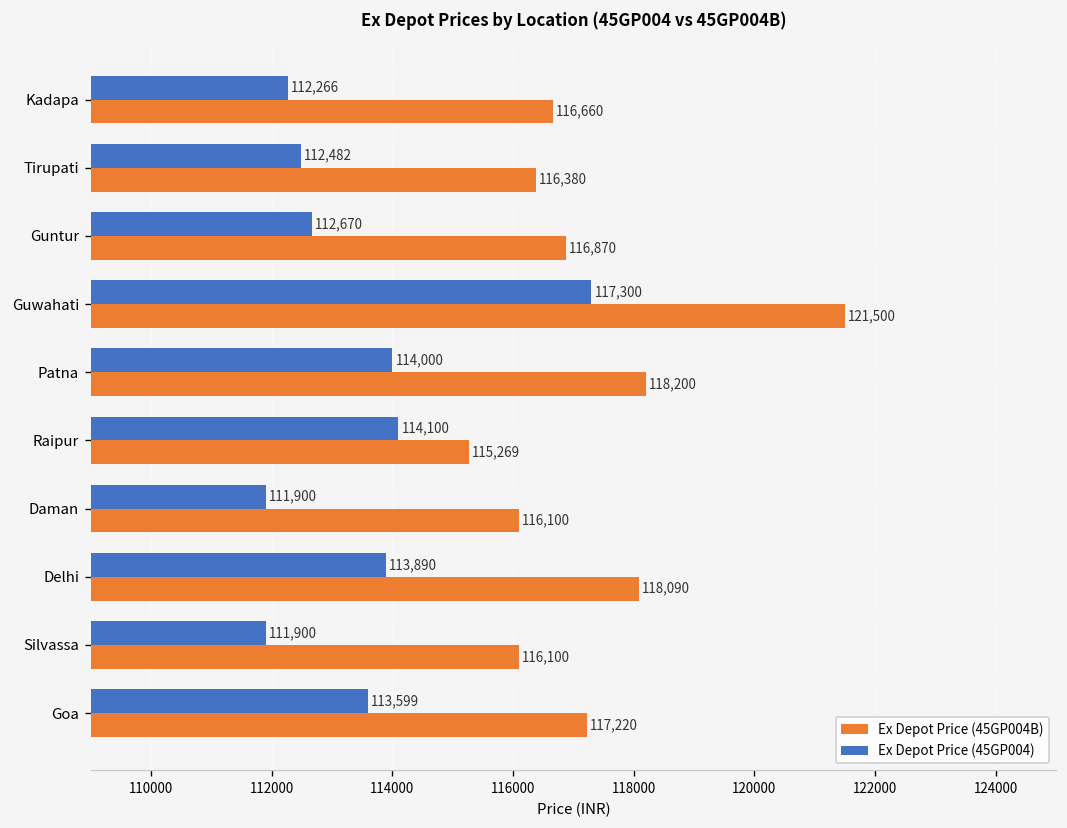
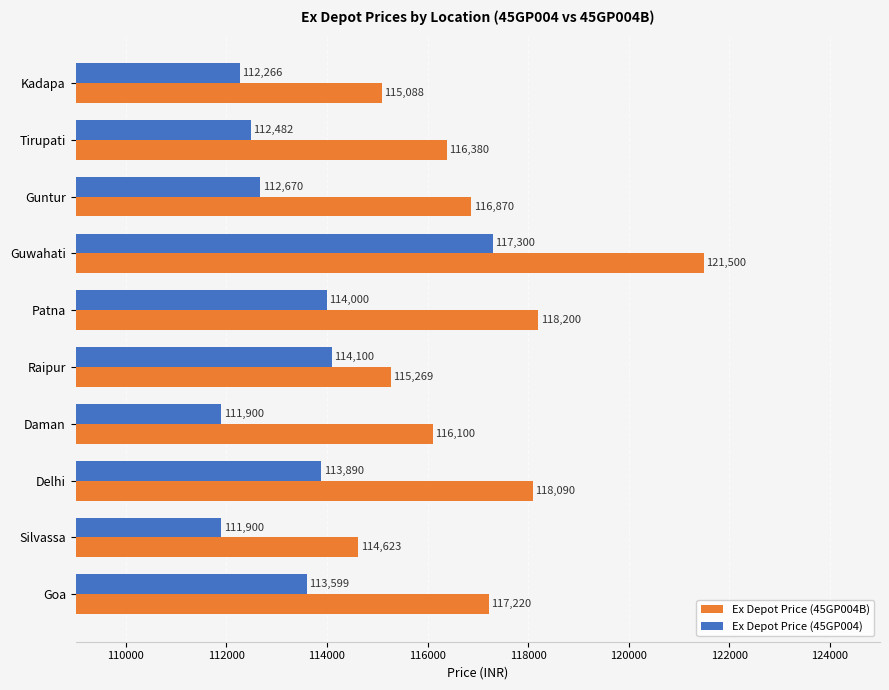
Ex Depot Price (45GP004B), Kadapa: 116,660 -> 115,088
Ex Depot Price (45GP004B), Silvassa: 116,100 -> 114,623
